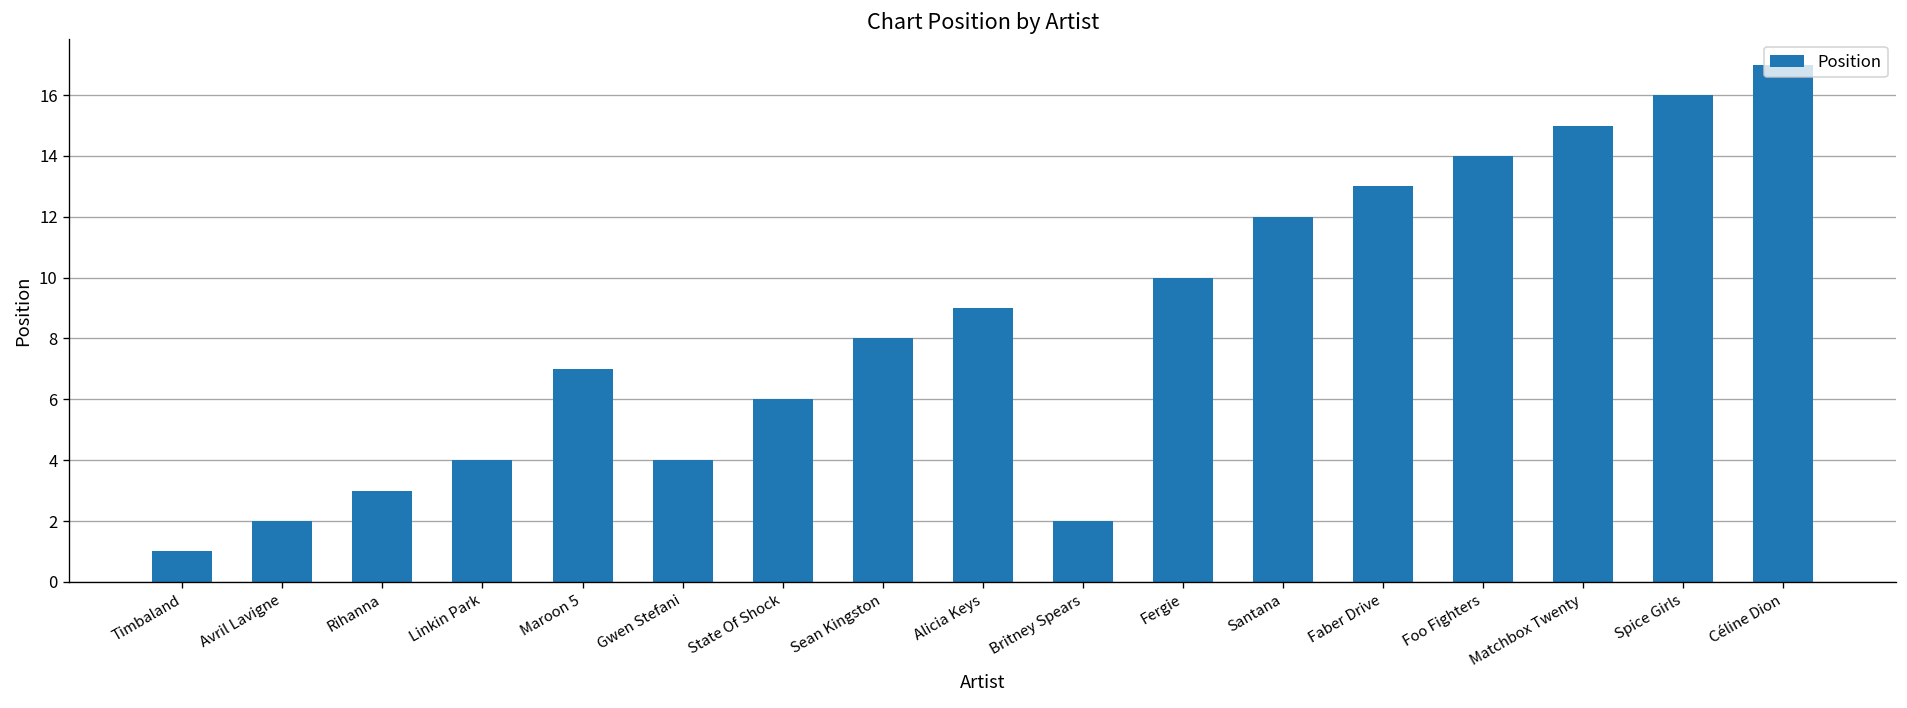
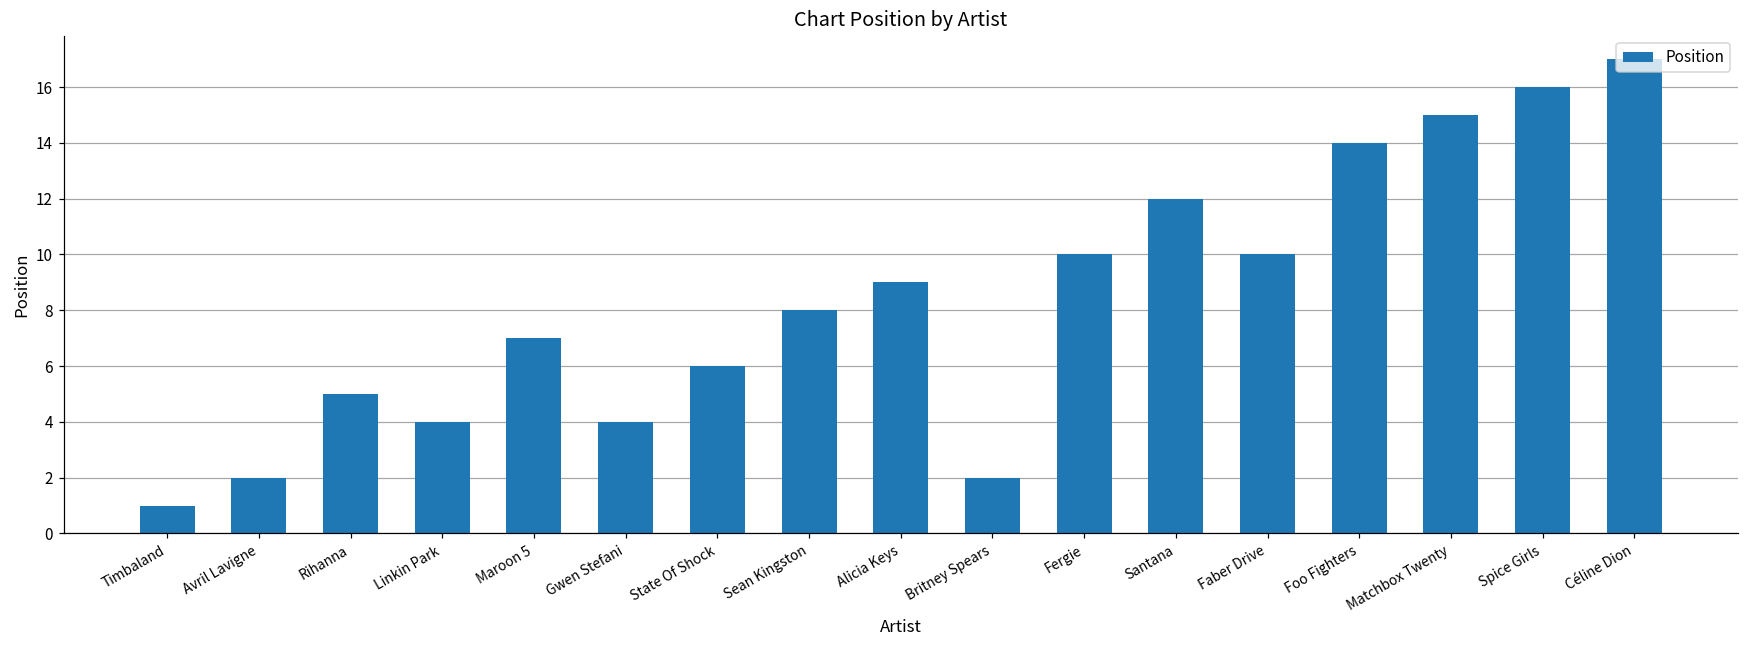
Rihanna: 3 -> 5
Faber Drive: 13 -> 10
